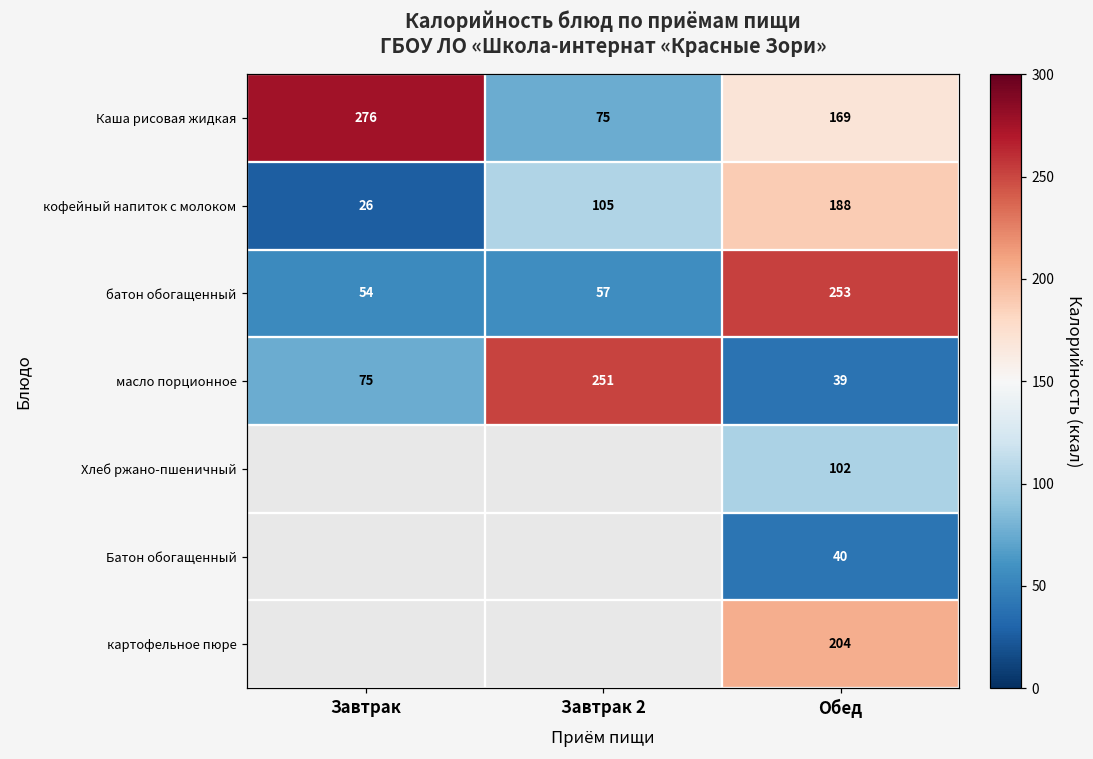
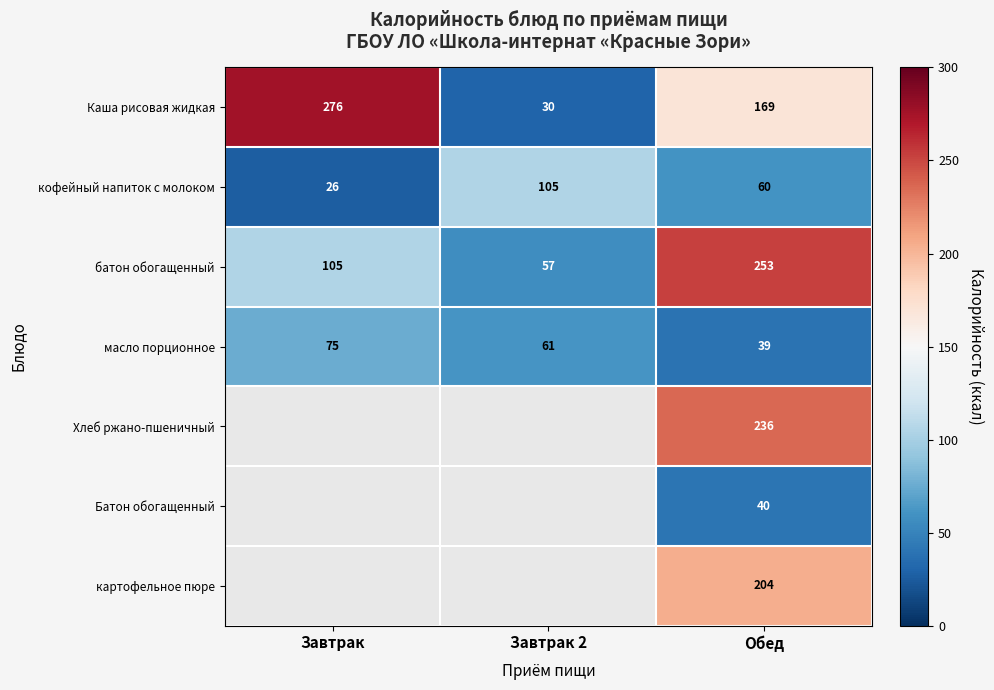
Каша рисовая жидкая, Завтрак 2: 75 -> 30
кофейный напиток с молоком, Обед: 188 -> 60
батон обогащенный, Завтрак: 54 -> 105
масло порционное, Завтрак 2: 251 -> 61
Хлеб ржано-пшеничный, Обед: 102 -> 236
